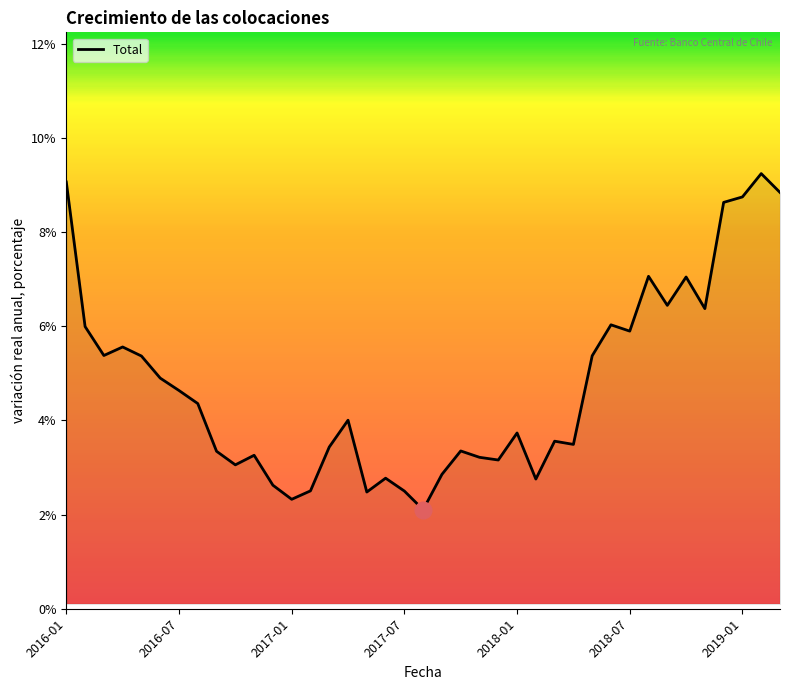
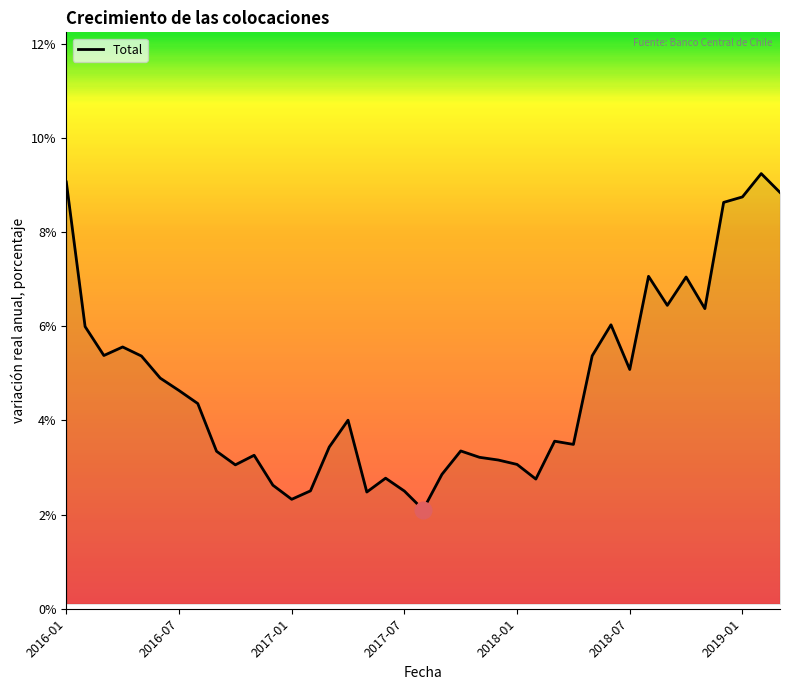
Total, 2018-01: 3.7% -> 3.1%
Total, 2018-07: 5.9% -> 5.1%
